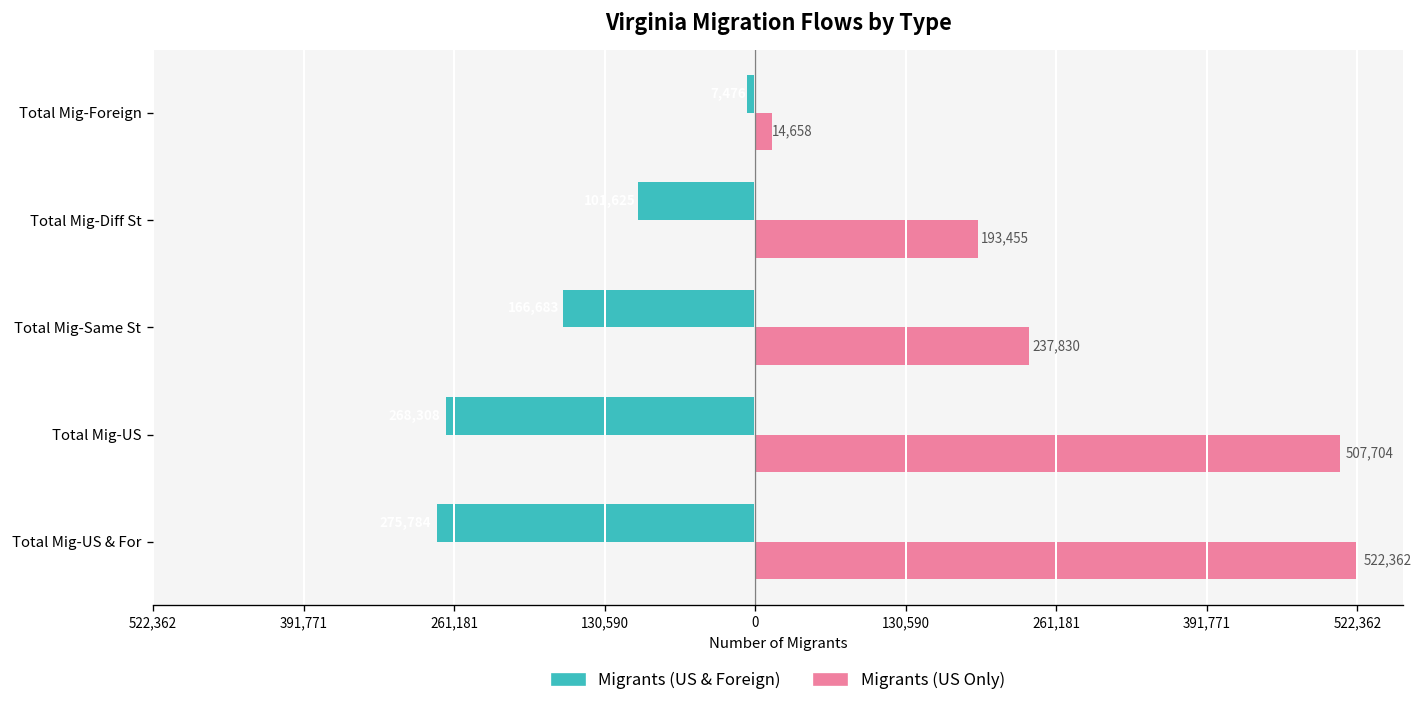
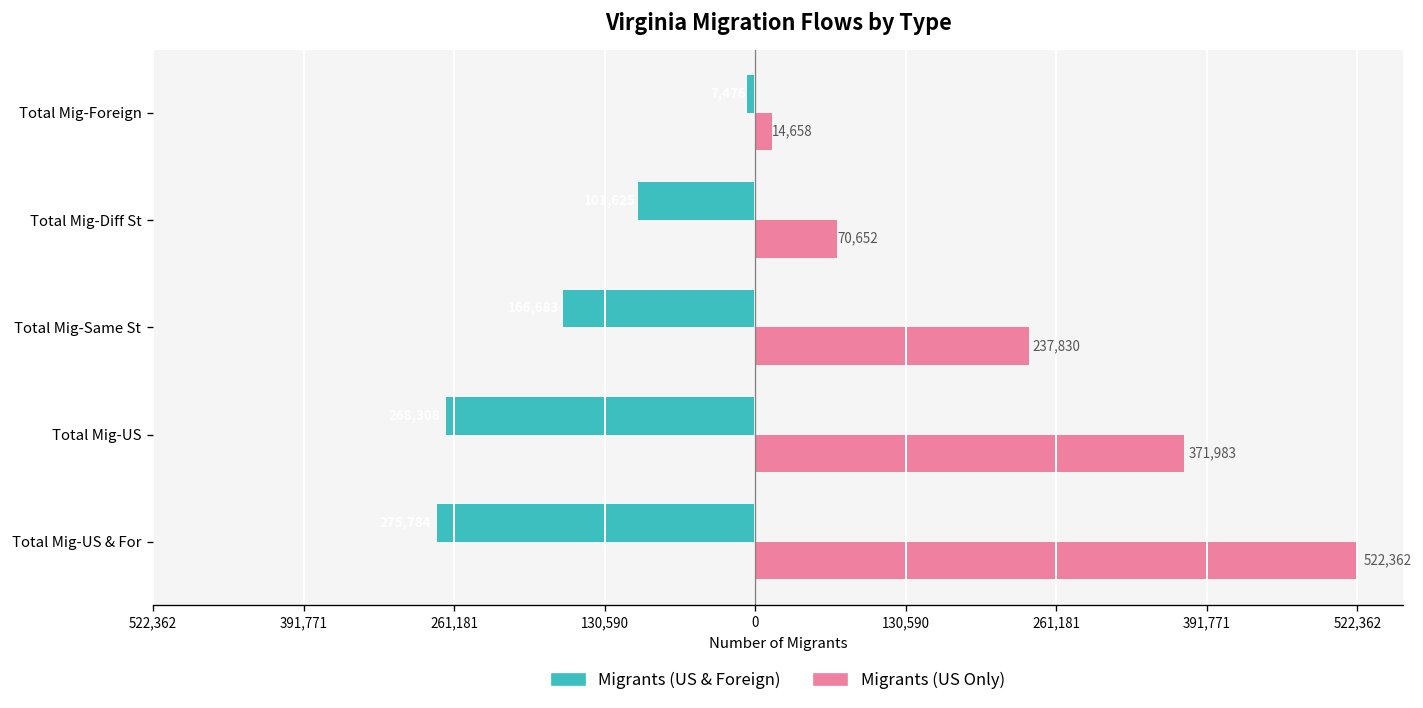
Migrants (US Only), Total Mig-Diff St: 193,455 -> 70,652
Migrants (US Only), Total Mig-US: 507,704 -> 371,983
